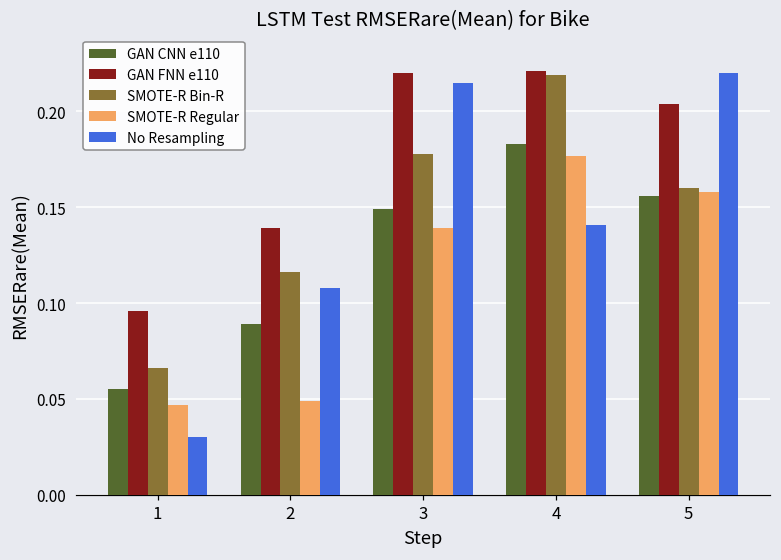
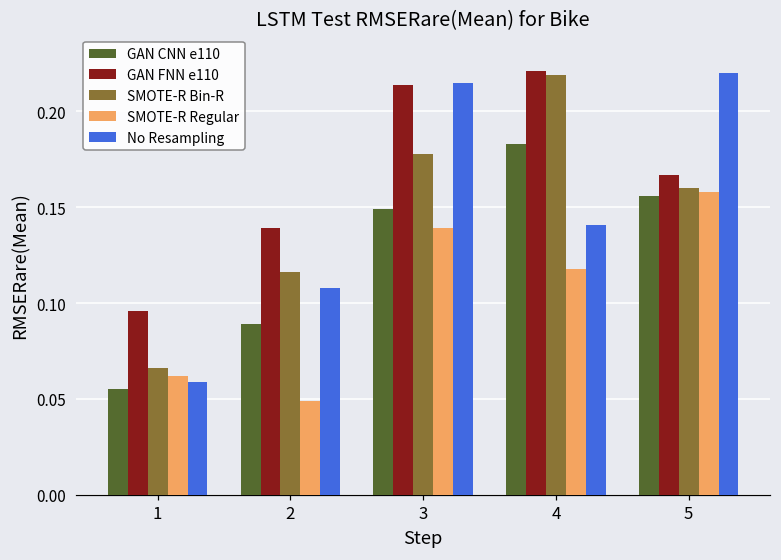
SMOTE-R Regular, 1: 0.047 -> 0.062
No Resampling, 1: 0.030 -> 0.059
GAN FNN e110, 3: 0.220 -> 0.214
SMOTE-R Regular, 4: 0.177 -> 0.118
GAN FNN e110, 5: 0.204 -> 0.167
